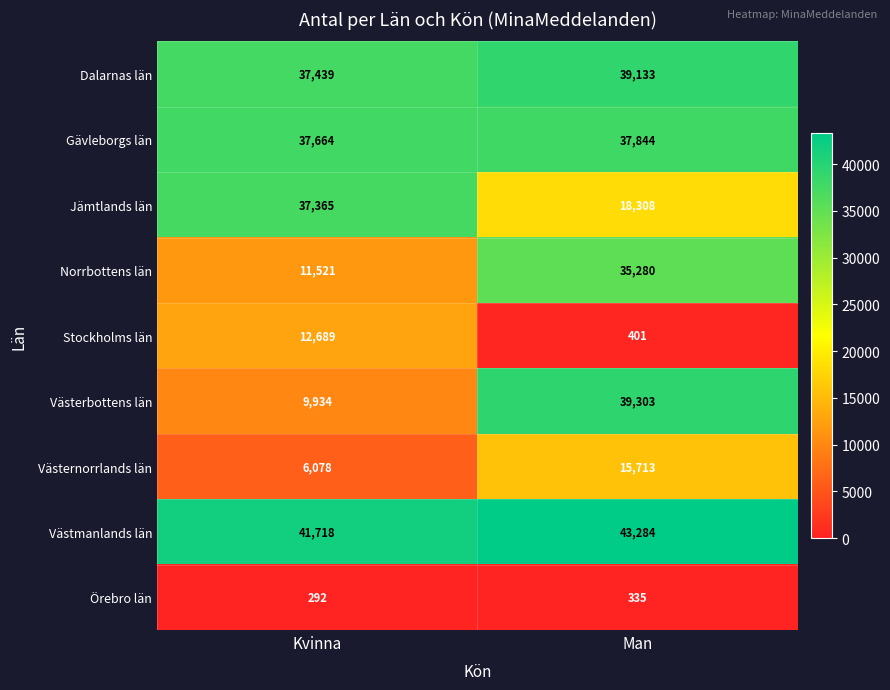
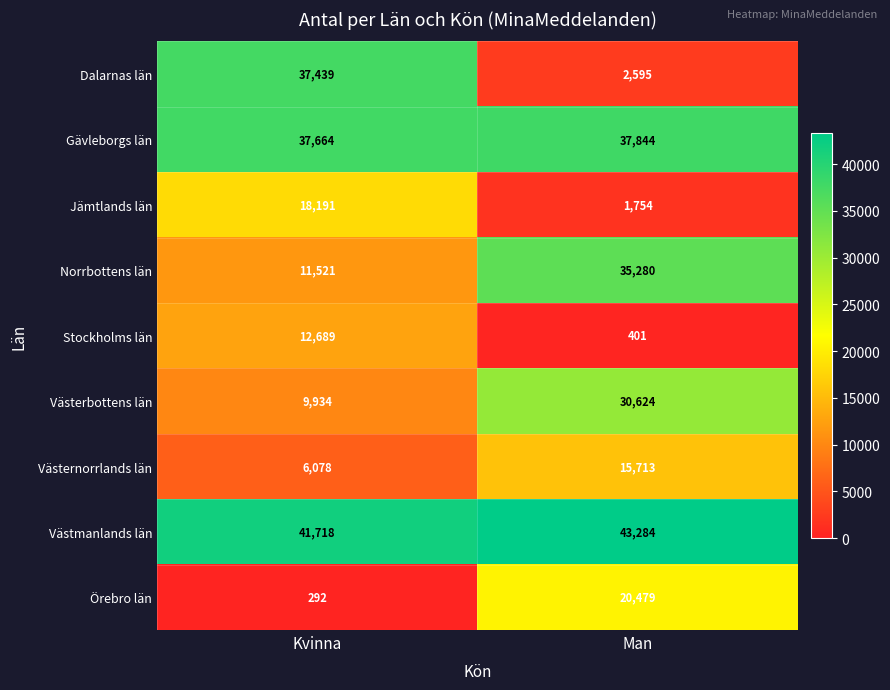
Dalarnas län, Man: 39,133 -> 2,595
Jämtlands län, Kvinna: 37,365 -> 18,191
Jämtlands län, Man: 18,308 -> 1,754
Västerbottens län, Man: 39,303 -> 30,624
Örebro län, Man: 335 -> 20,479
